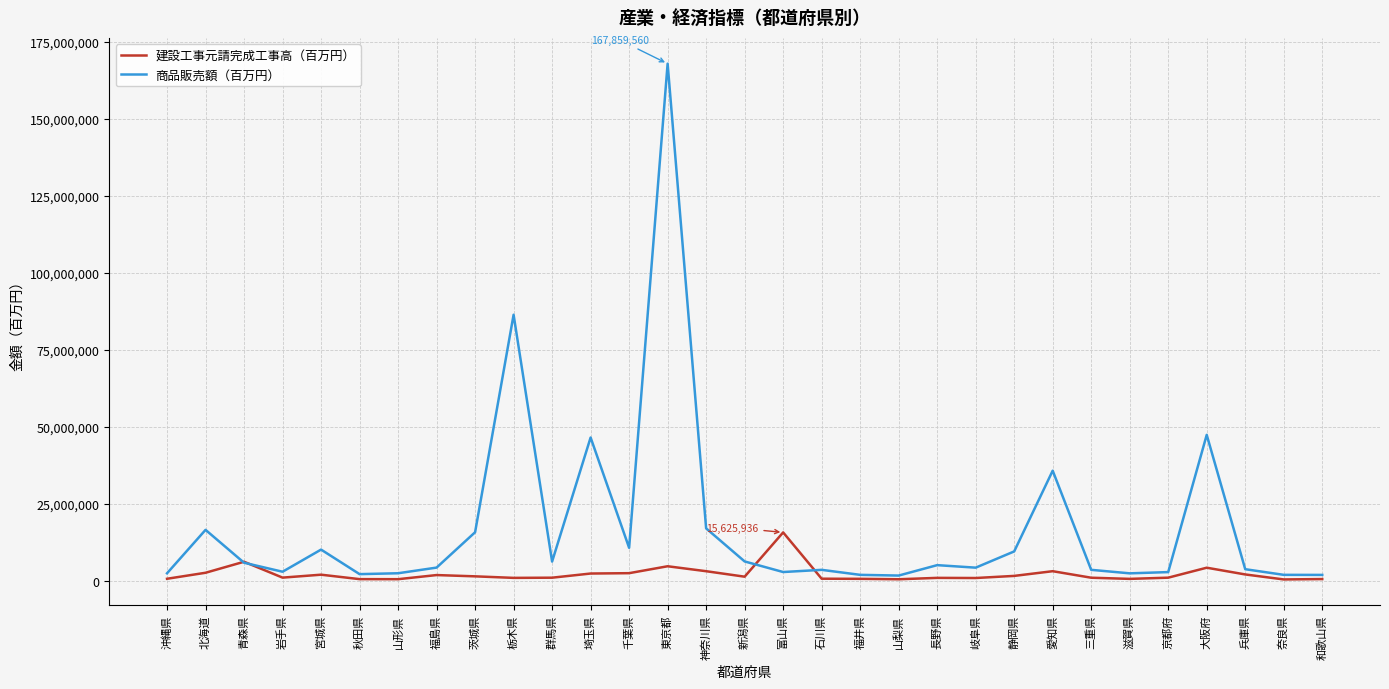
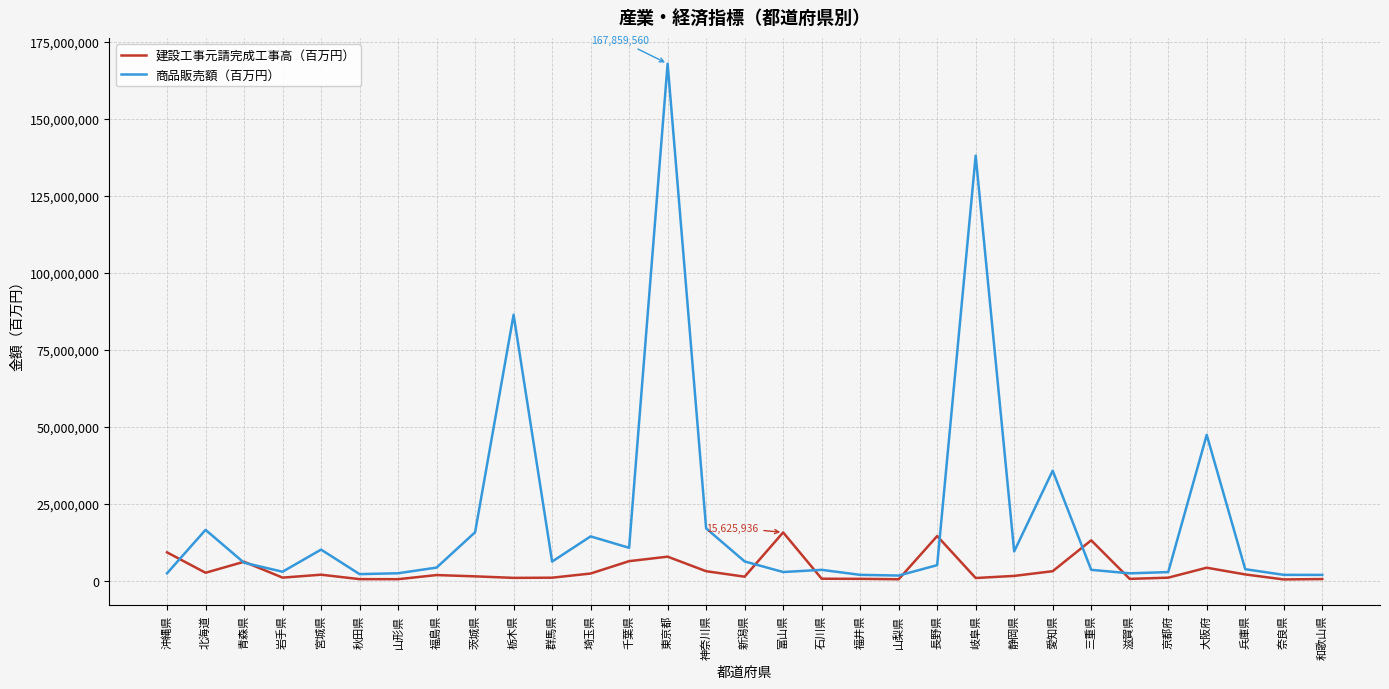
建設工事元請完成工事高（百万円）, 沖縄県: 1,000,000 -> 9,000,000
商品販売額（百万円）, 埼玉県: 46,000,000 -> 14,000,000
建設工事元請完成工事高（百万円）, 千葉県: 2,000,000 -> 6,000,000
建設工事元請完成工事高（百万円）, 東京都: 5,000,000 -> 8,000,000
建設工事元請完成工事高（百万円）, 長野県: 1,000,000 -> 14,000,000
商品販売額（百万円）, 岐阜県: 4,000,000 -> 138,000,000
建設工事元請完成工事高（百万円）, 三重県: 1,000,000 -> 13,000,000
